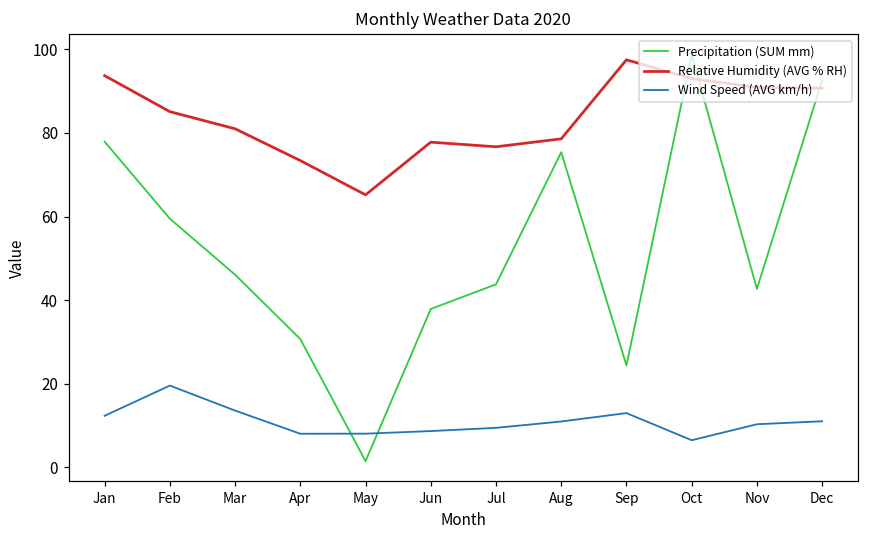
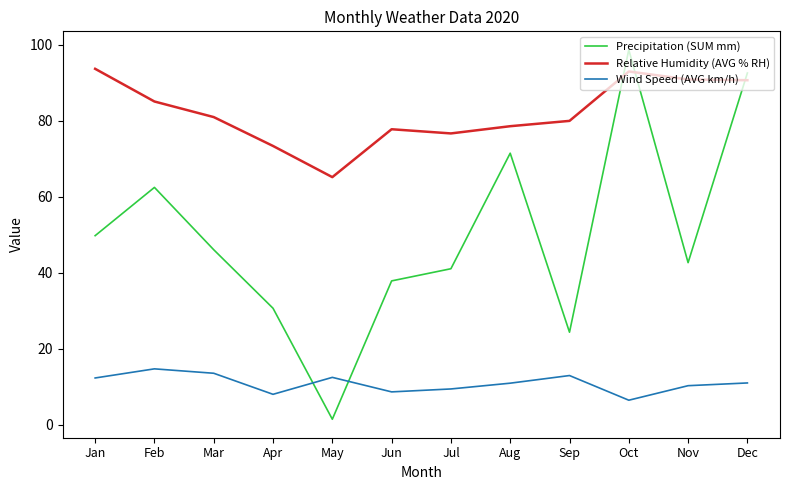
Precipitation (SUM mm), Jan: 78 -> 50
Precipitation (SUM mm), Feb: 60 -> 63
Wind Speed (AVG km/h), Feb: 20 -> 15
Wind Speed (AVG km/h), May: 8 -> 13
Precipitation (SUM mm), Jul: 44 -> 41
Precipitation (SUM mm), Aug: 75 -> 72
Relative Humidity (AVG % RH), Sep: 98 -> 80
